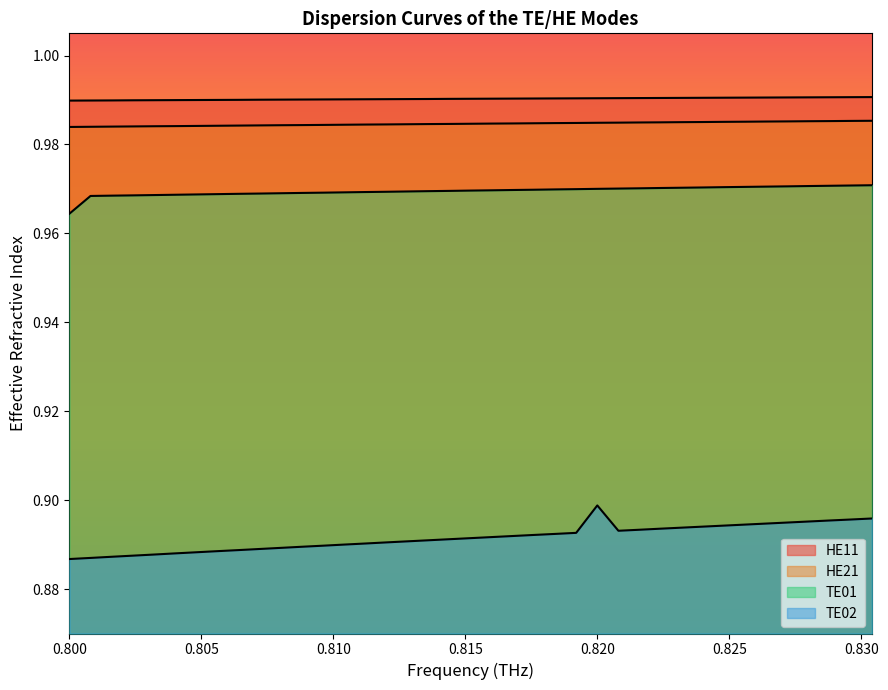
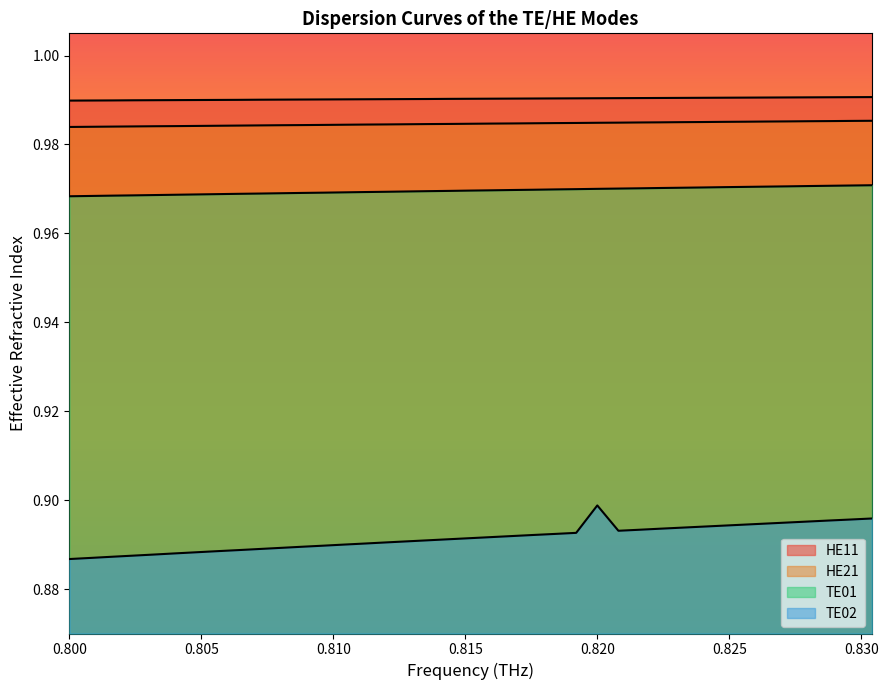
TE01, 0.800: 0.964 -> 0.968
